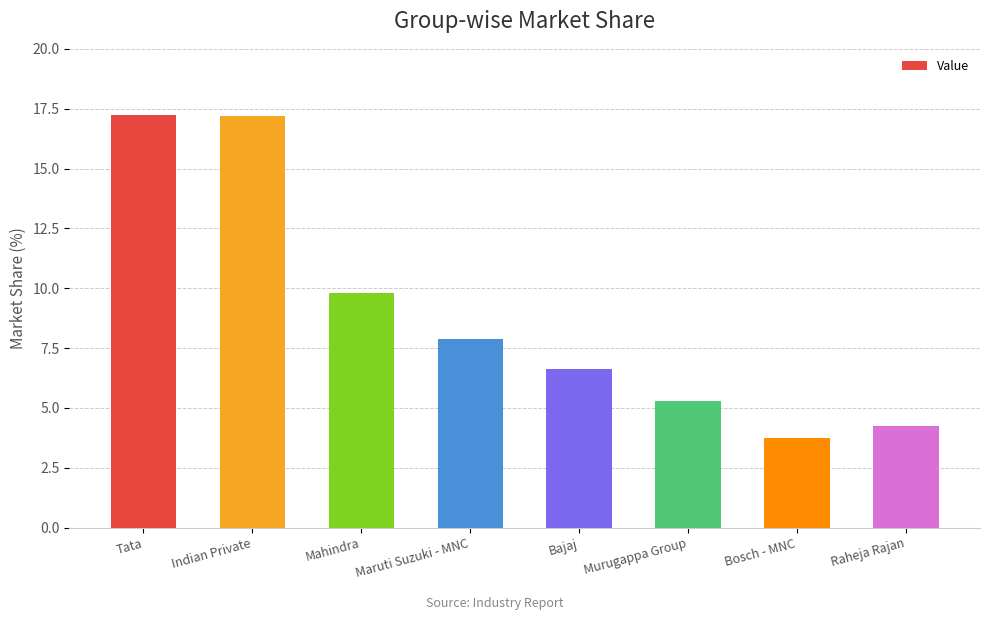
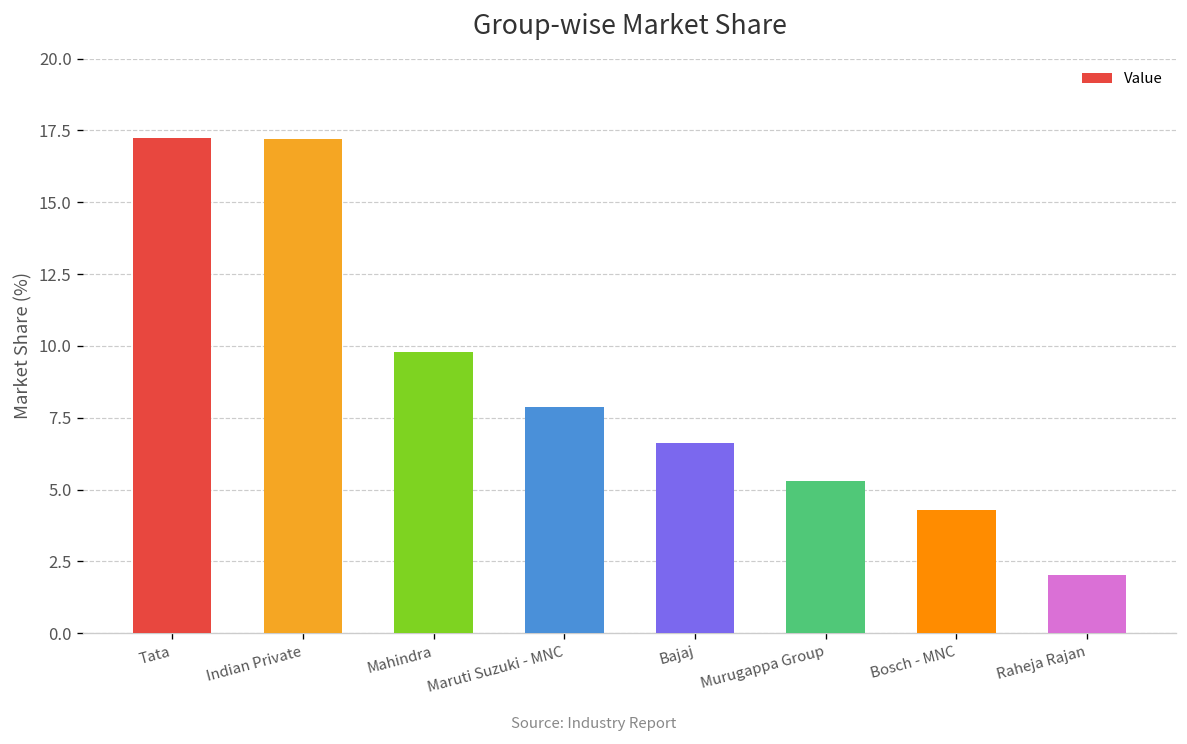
Bosch - MNC: 3.8 -> 4.3
Raheja Rajan: 4.2 -> 2.0
